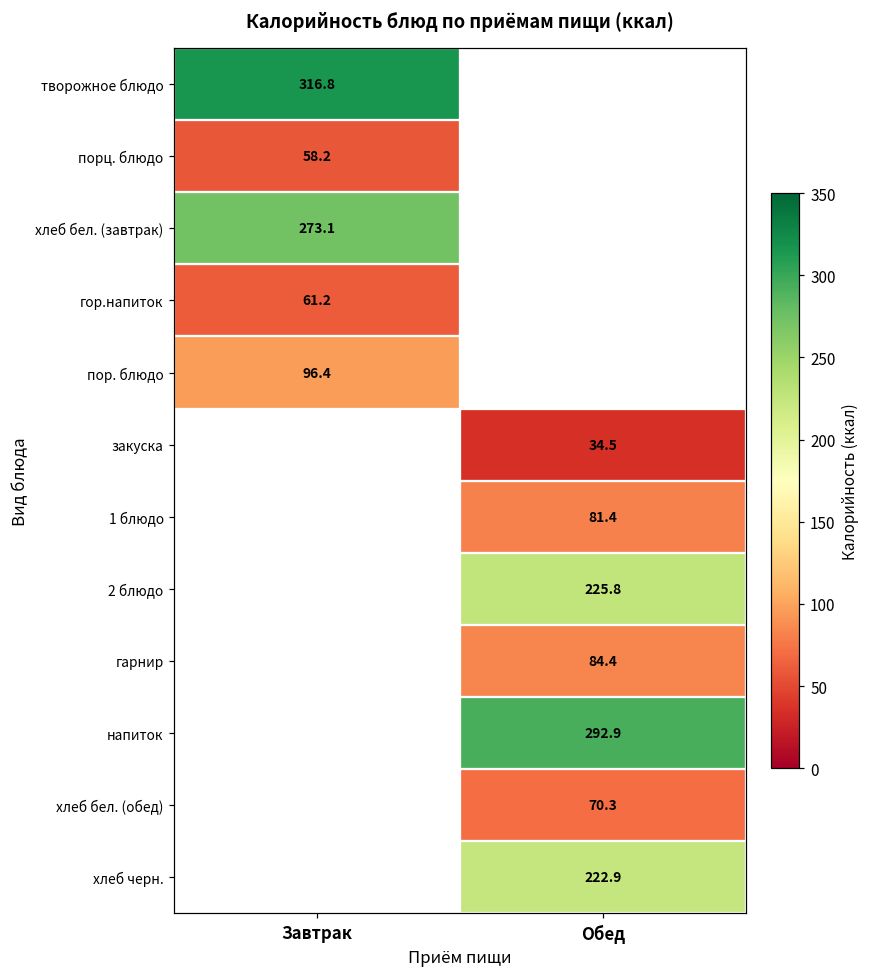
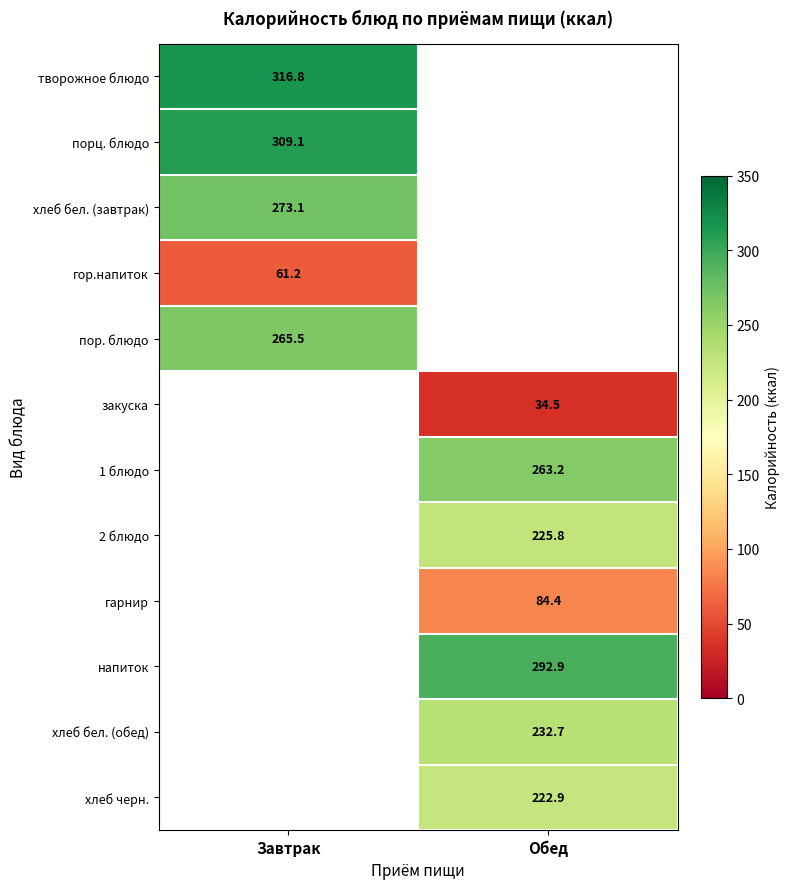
порц. блюдо, Завтрак: 58.2 -> 309.1
пор. блюдо, Завтрак: 96.4 -> 265.5
1 блюдо, Обед: 81.4 -> 263.2
хлеб бел. (обед), Обед: 70.3 -> 232.7
